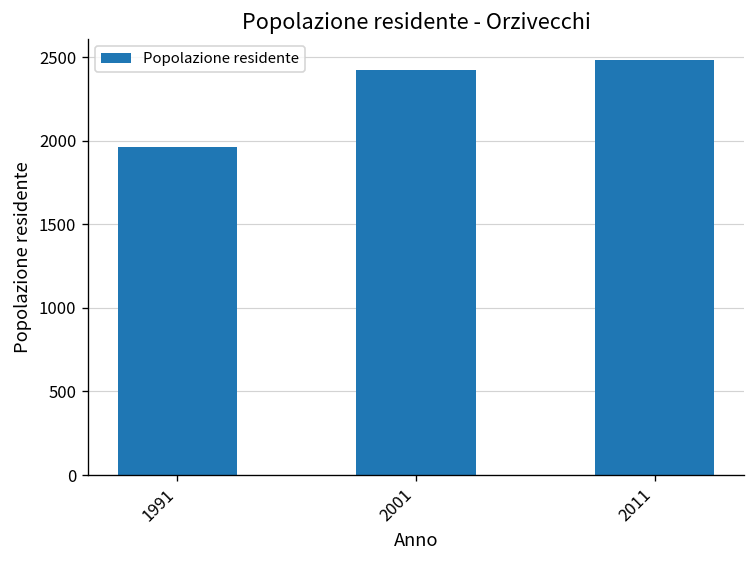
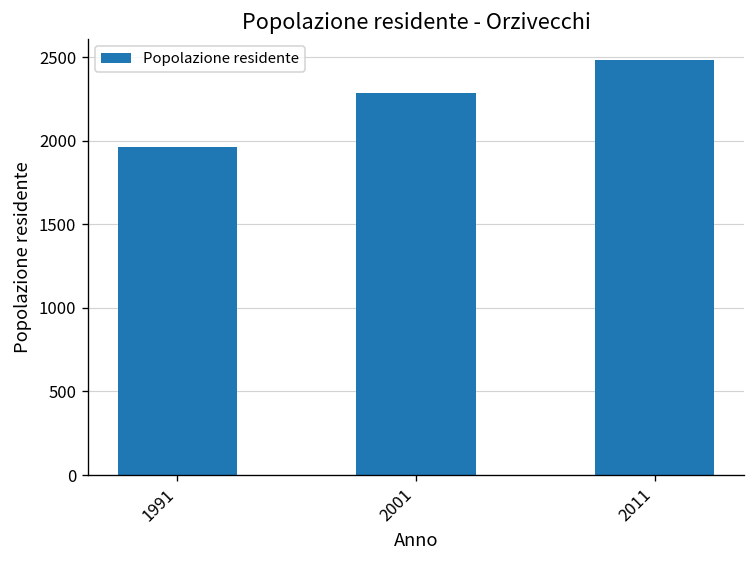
2001: 2420 -> 2290
